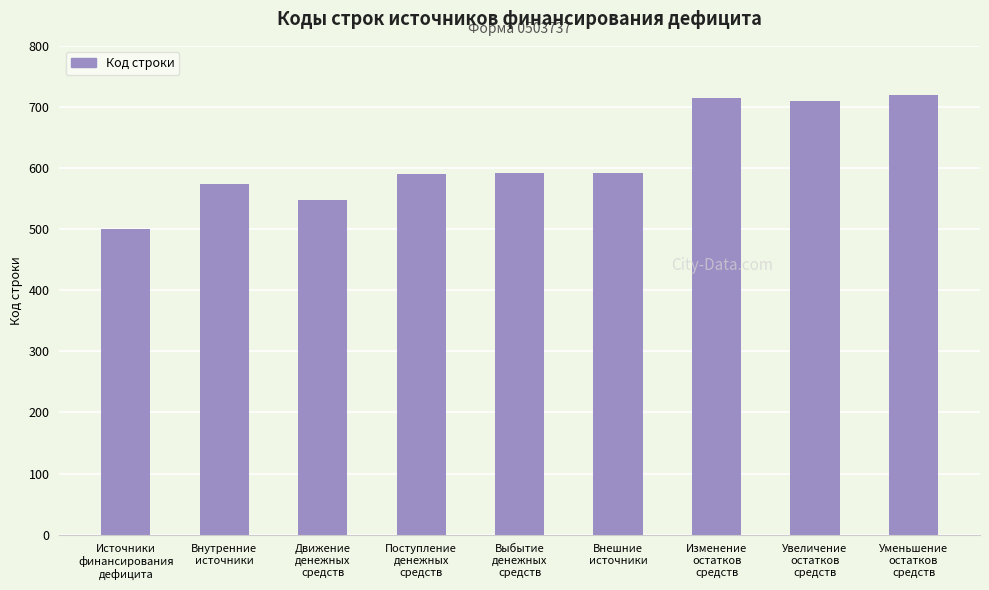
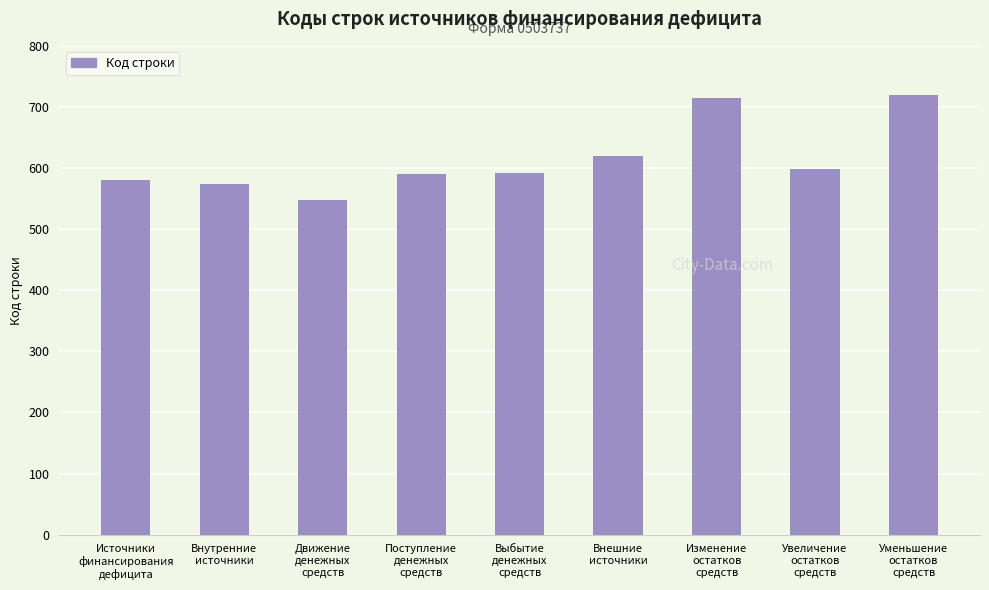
Источники финансирования дефицита: 500 -> 580
Внешние источники: 590 -> 620
Увеличение остатков средств: 710 -> 600
